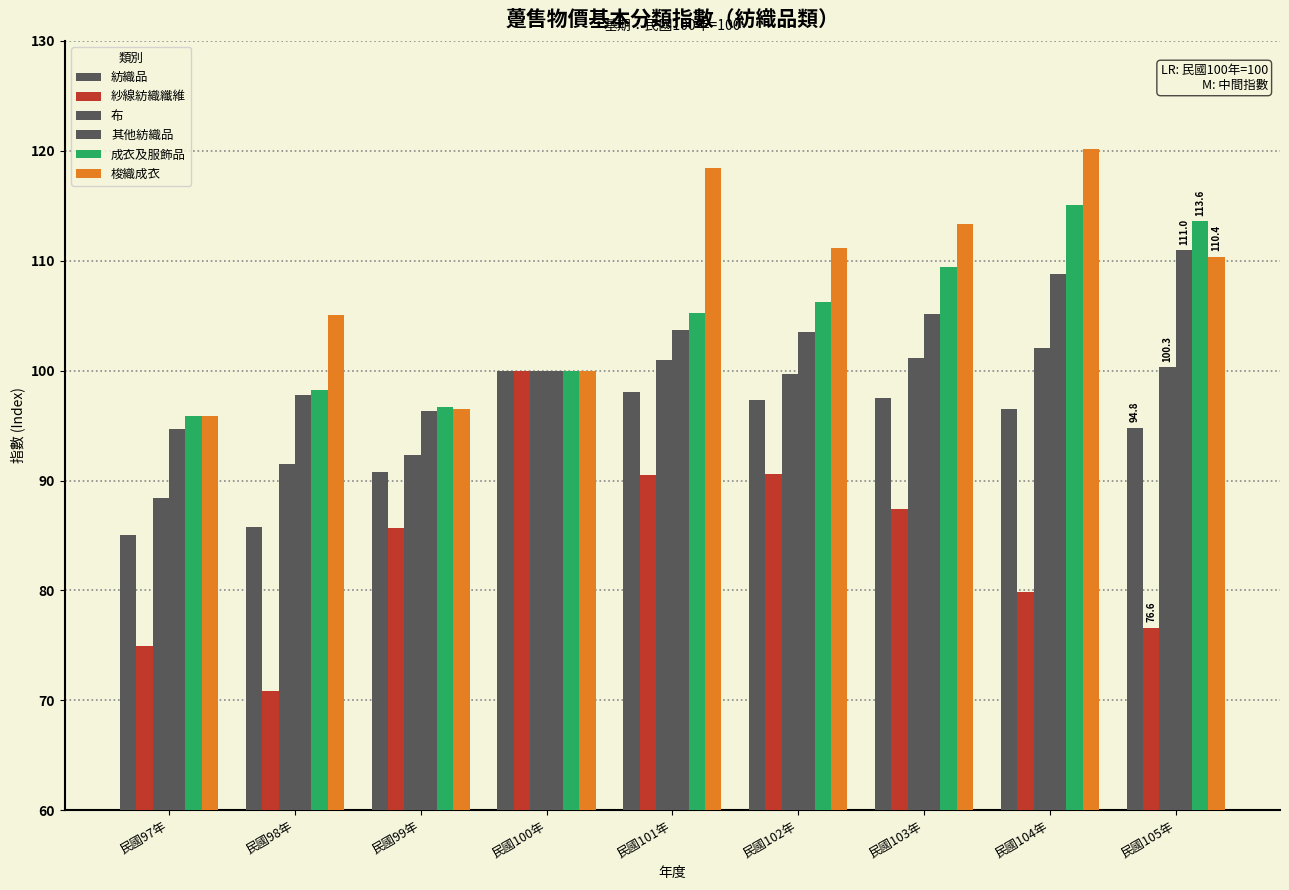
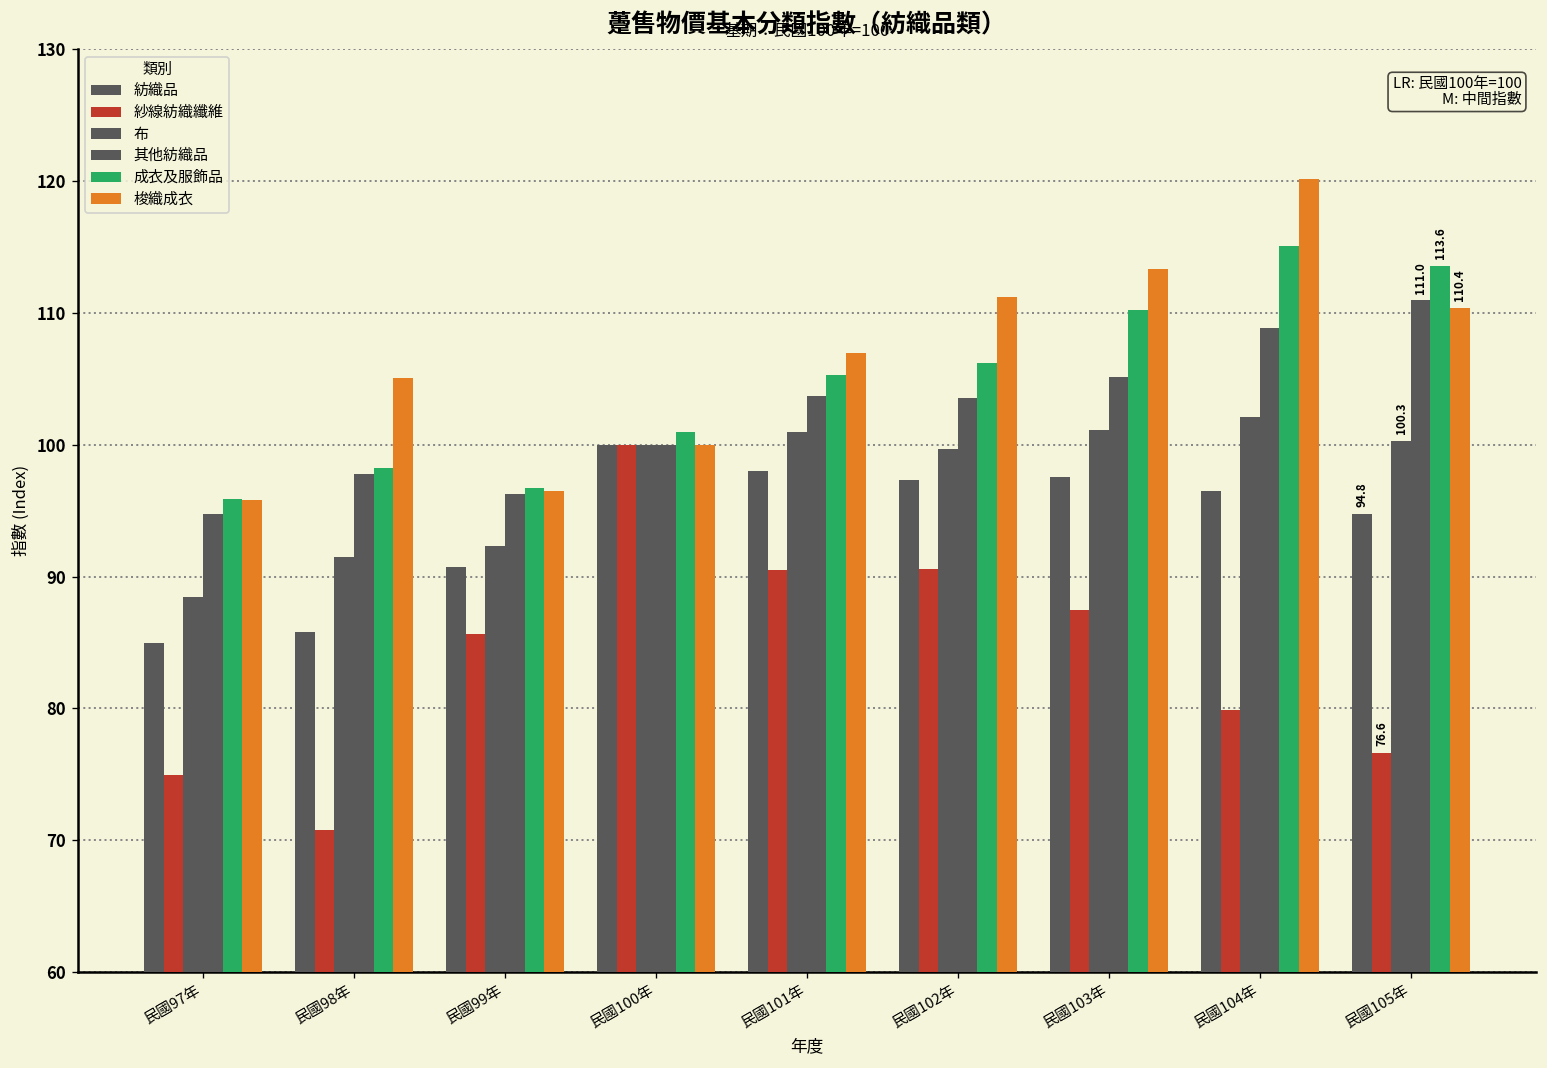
成衣及服飾品, 民國100年: 100 -> 101
梭織成衣, 民國101年: 118.4 -> 107.0
成衣及服飾品, 民國103年: 109.4 -> 110.2
